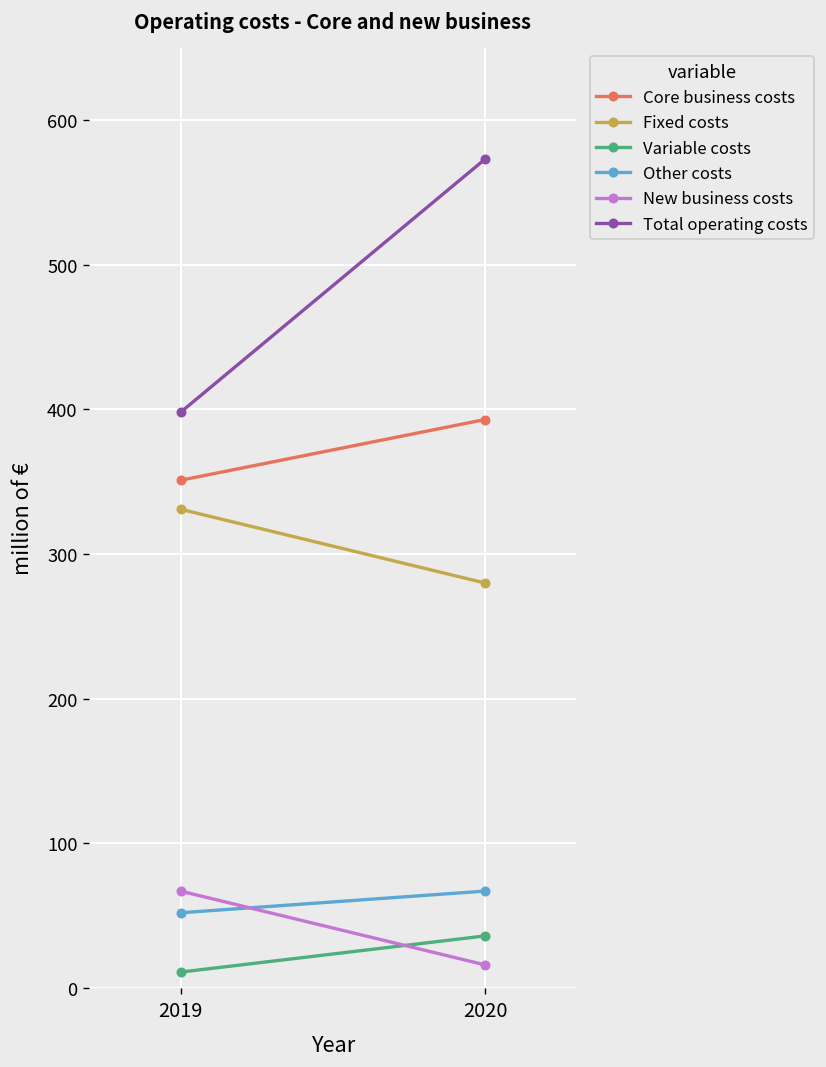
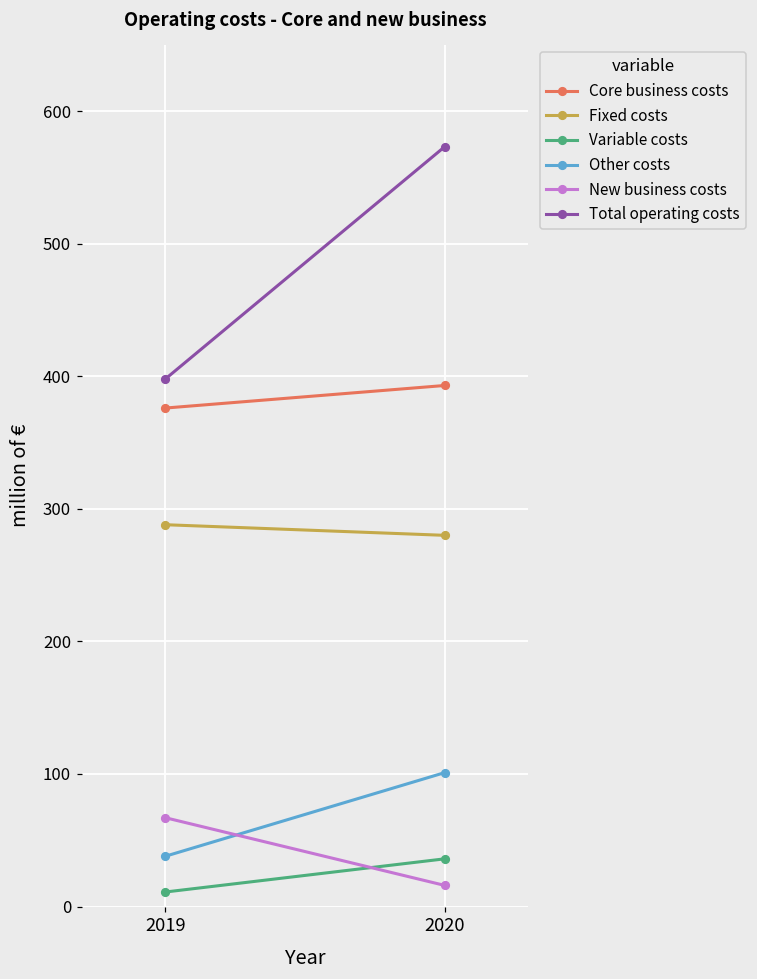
Core business costs, 2019: 351 -> 376
Fixed costs, 2019: 331 -> 288
Other costs, 2019: 52 -> 38
Other costs, 2020: 67 -> 101
